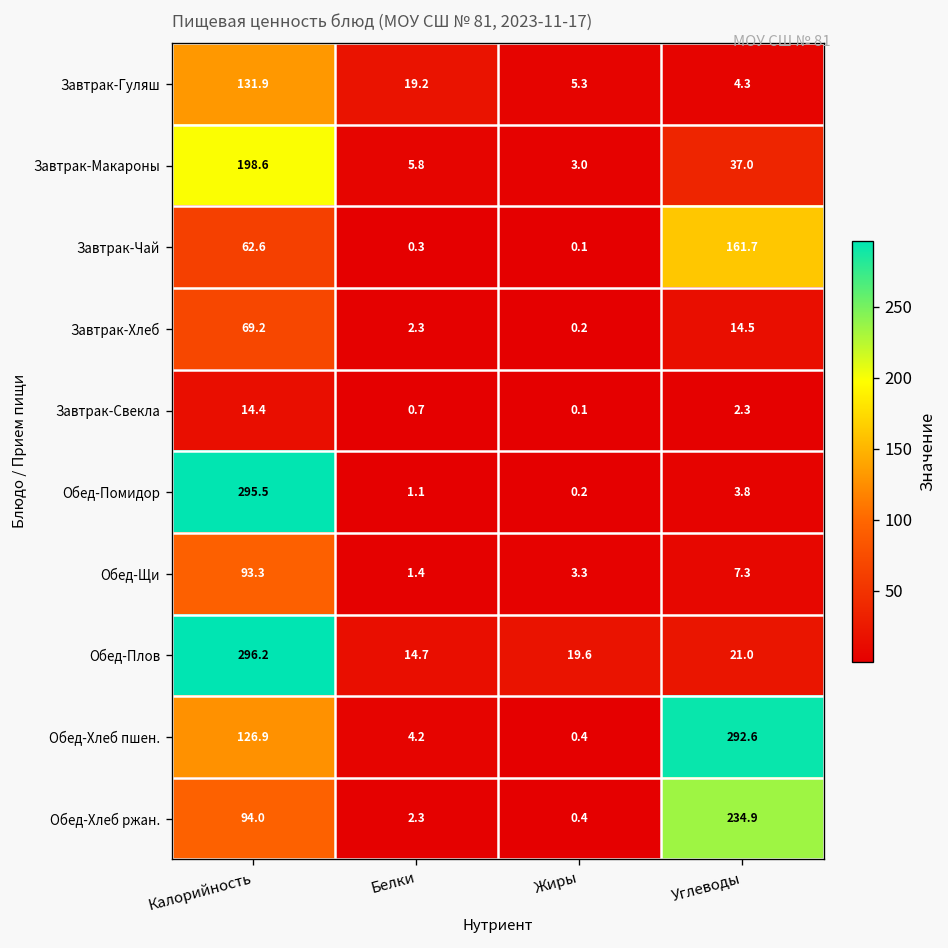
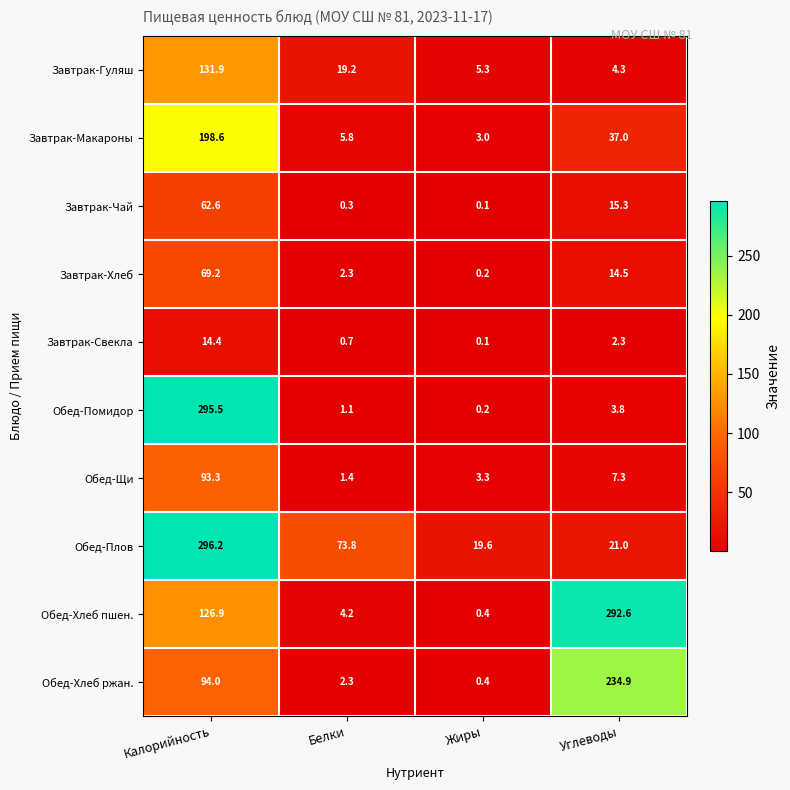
Завтрак-Чай, Углеводы: 161.7 -> 15.3
Обед-Плов, Белки: 14.7 -> 73.8
